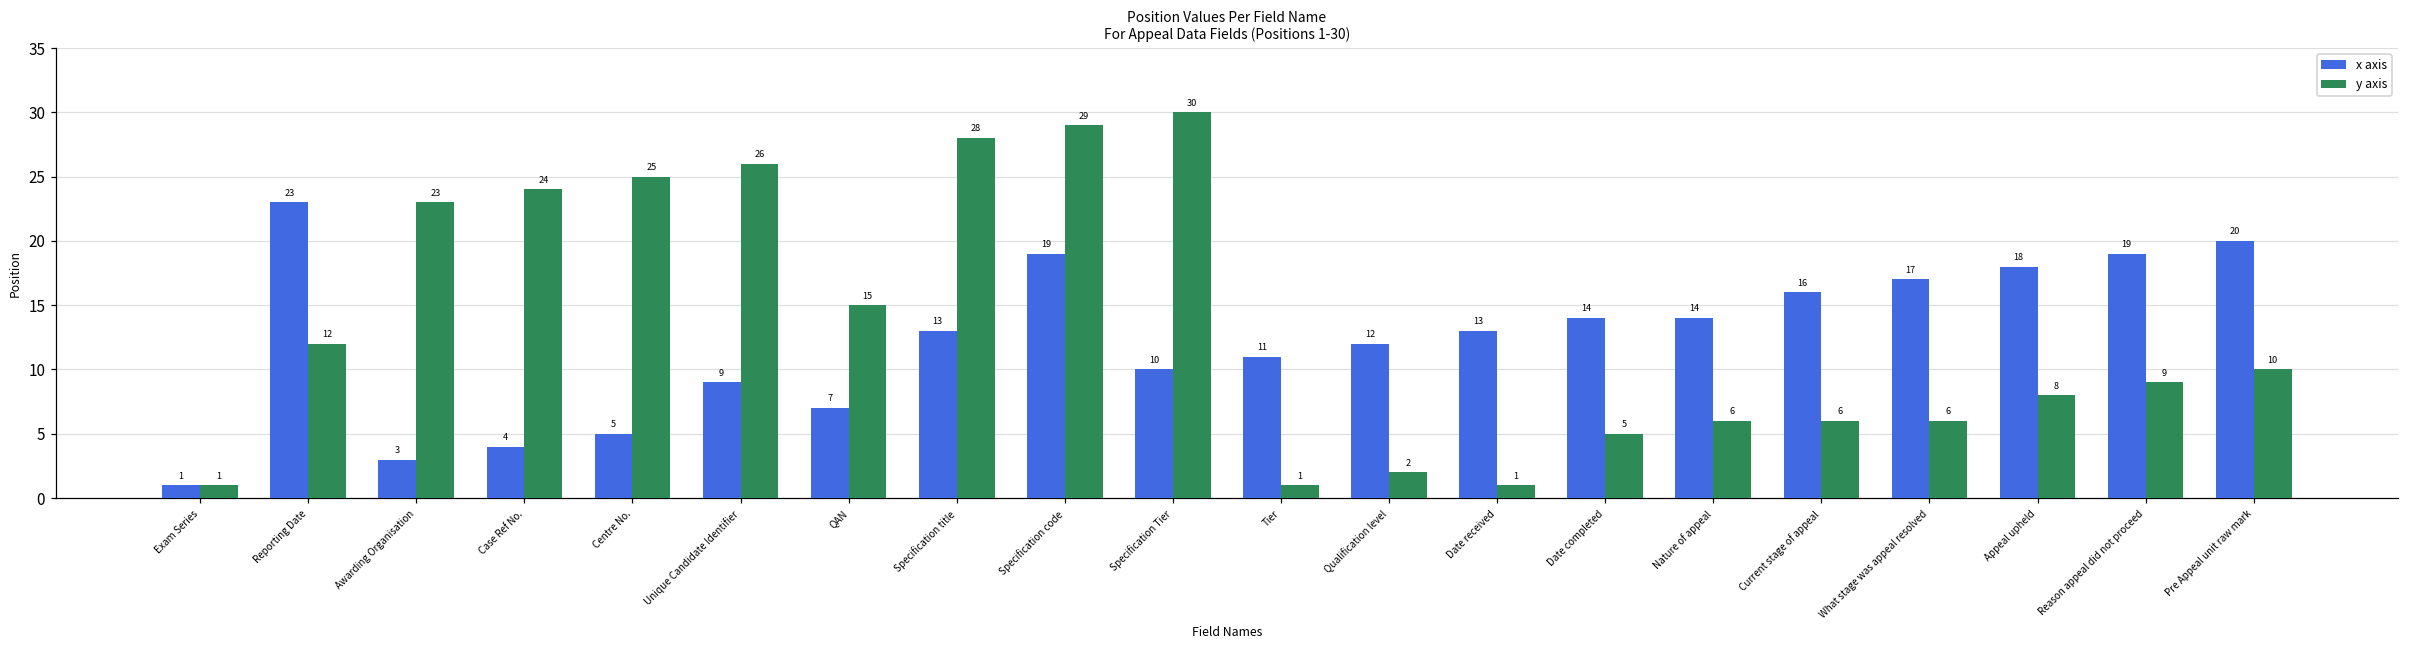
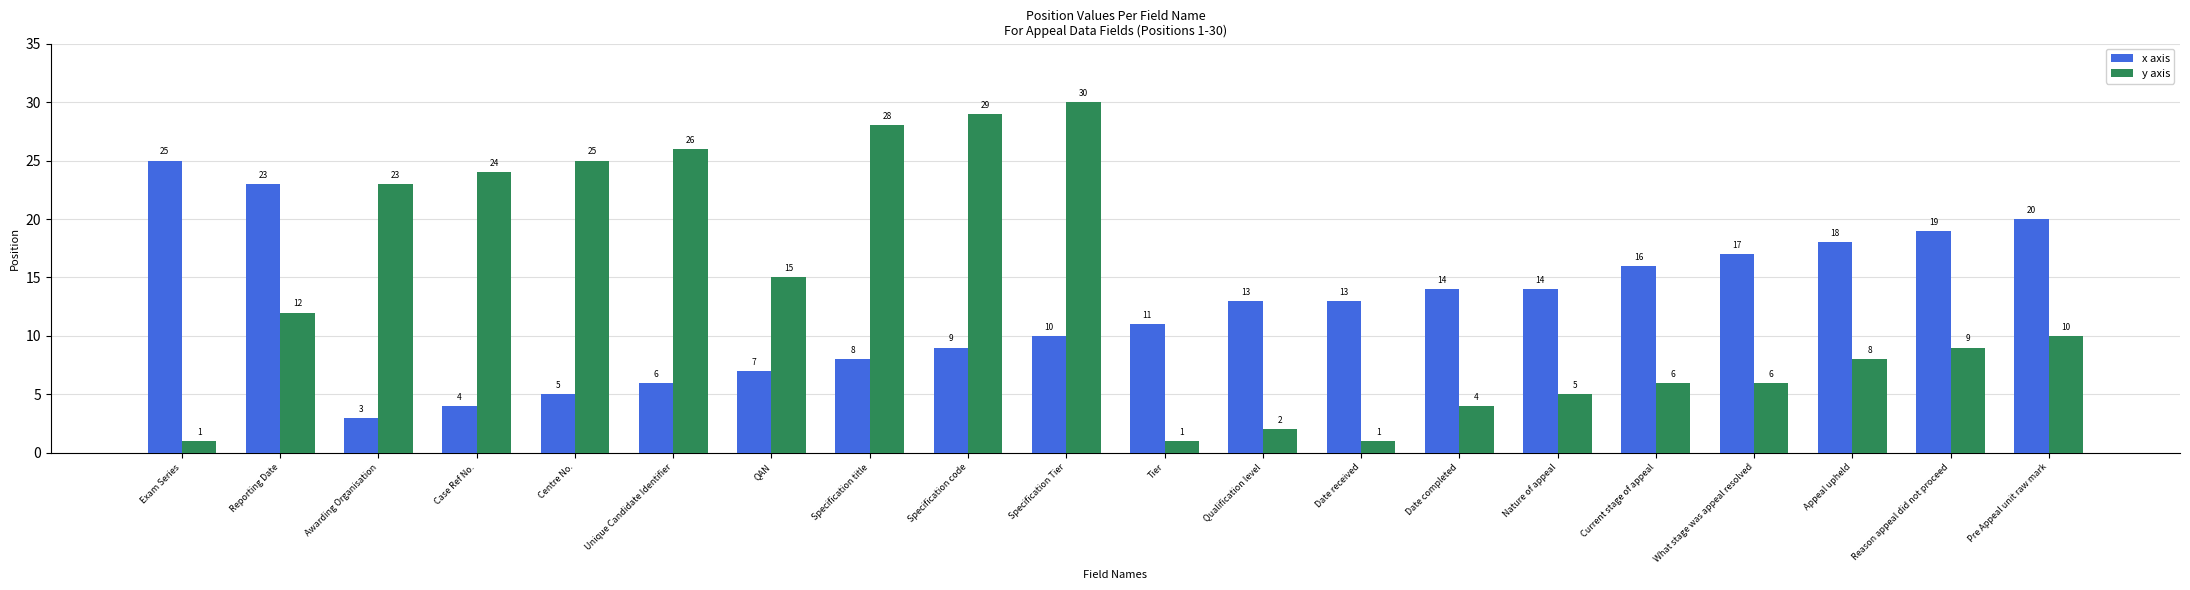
x axis, Exam Series: 1 -> 25
x axis, Unique Candidate Identifier: 9 -> 6
x axis, Specification title: 13 -> 8
x axis, Specification code: 19 -> 9
x axis, Qualification level: 12 -> 13
y axis, Date completed: 5 -> 4
y axis, Nature of appeal: 6 -> 5
